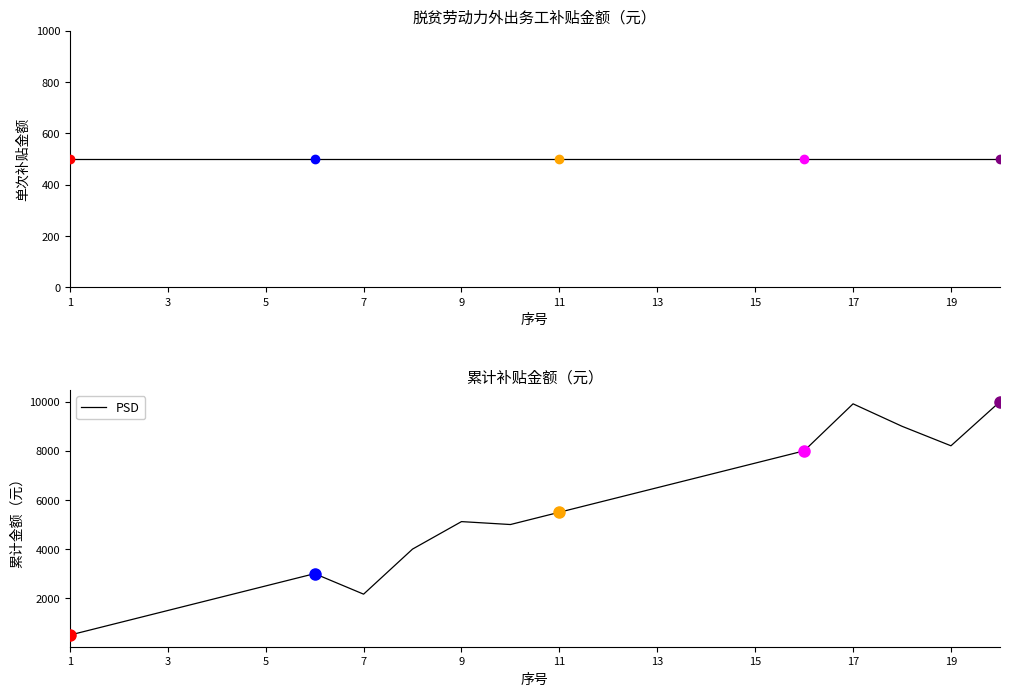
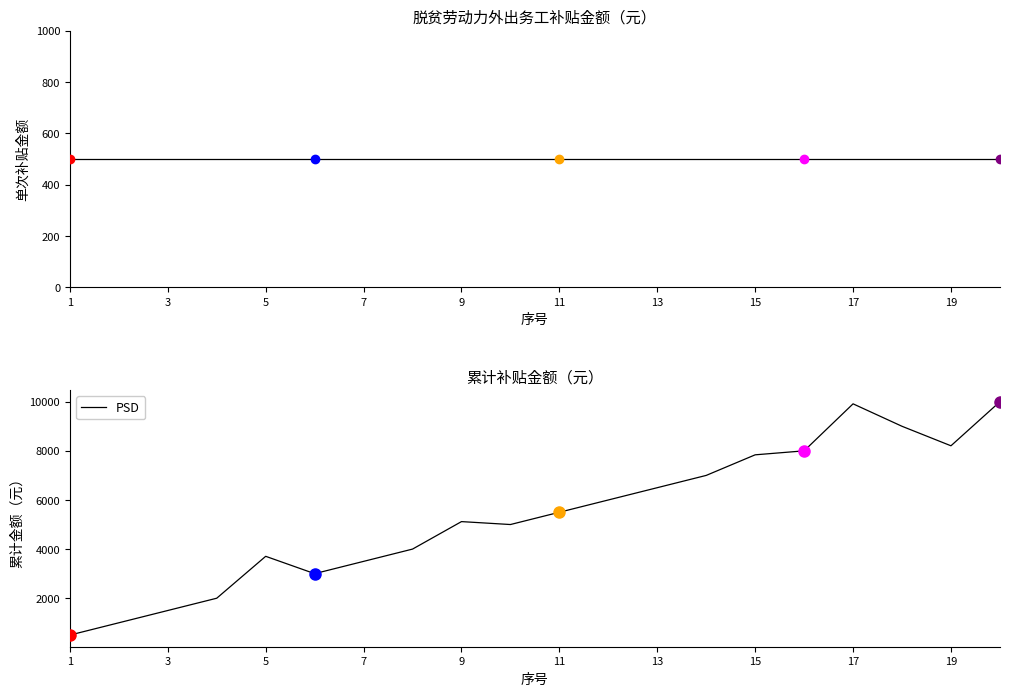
累计补贴金额（元）, PSD, 5: 2500 -> 3700
累计补贴金额（元）, PSD, 7: 2200 -> 3500
累计补贴金额（元）, PSD, 15: 7500 -> 7800
